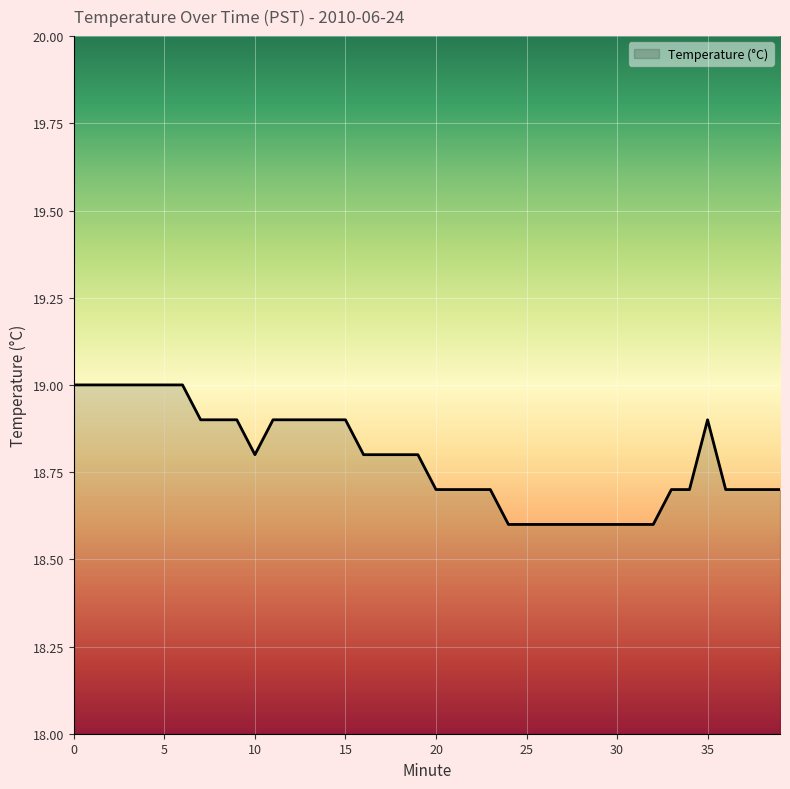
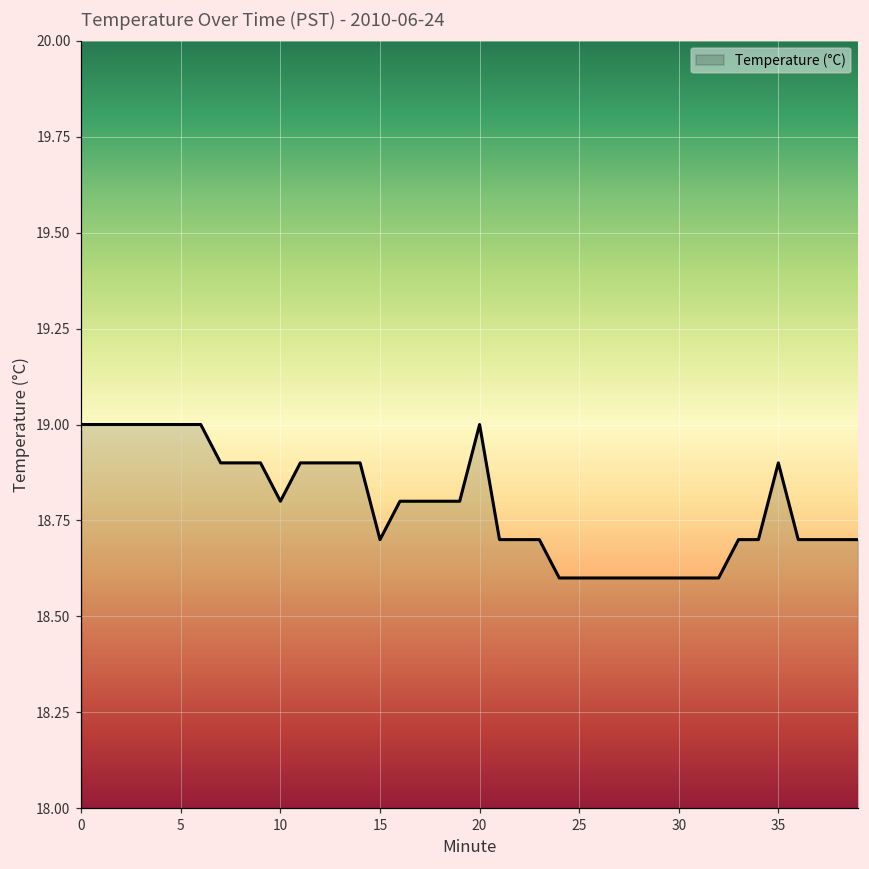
15: 18.9 -> 18.7
20: 18.7 -> 19.0
